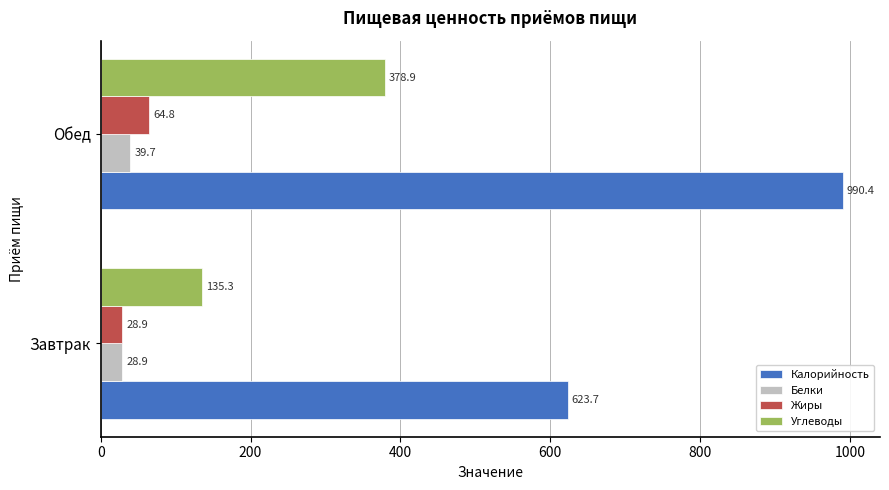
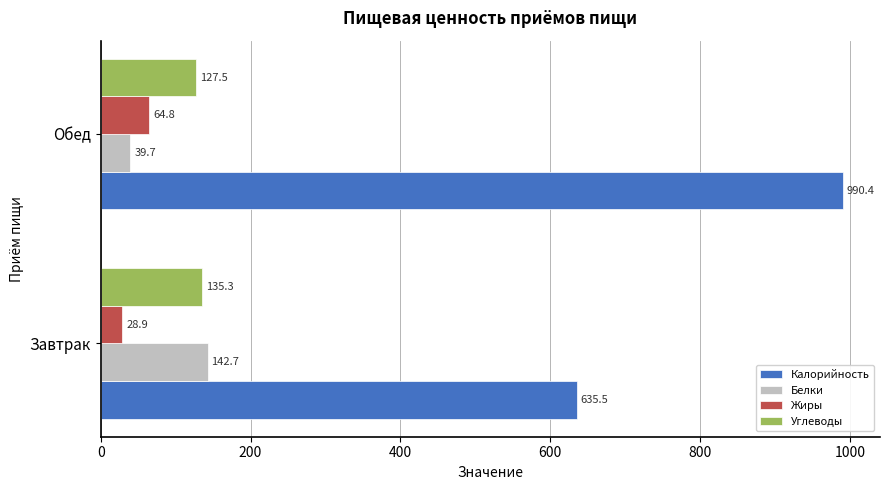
Углеводы, Обед: 378.9 -> 127.5
Белки, Завтрак: 28.9 -> 142.7
Калорийность, Завтрак: 623.7 -> 635.5
